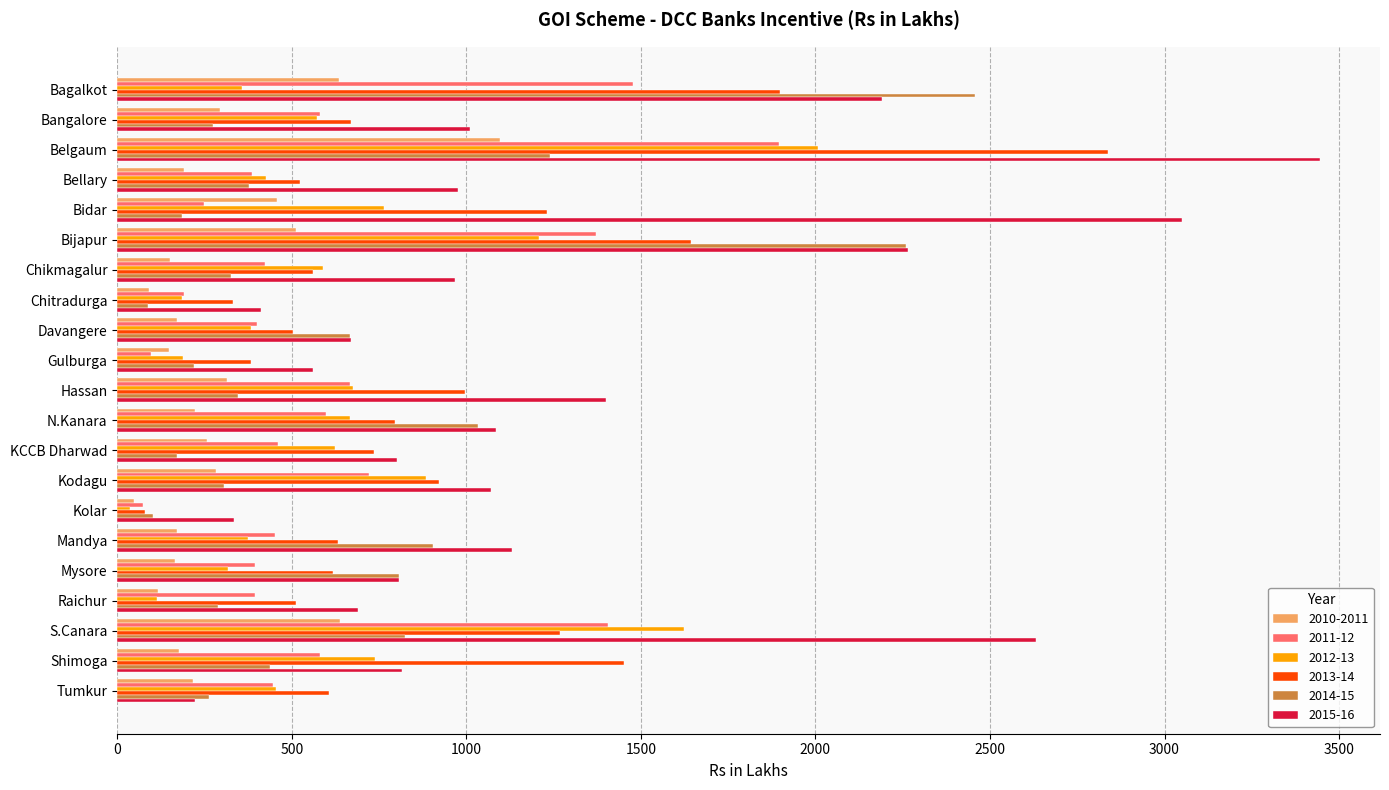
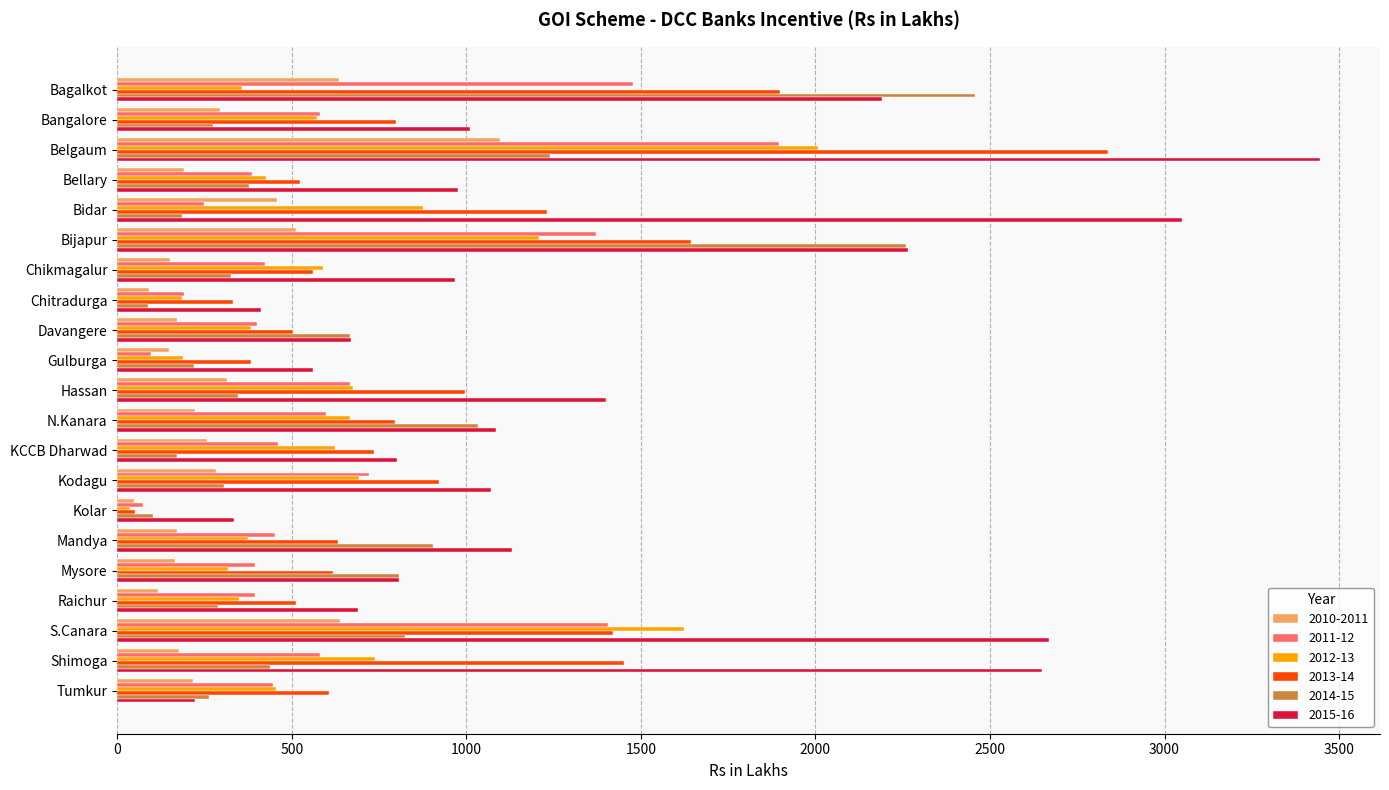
2013-14, Bangalore: 670 -> 800
2012-13, Bidar: 760 -> 880
2012-13, Kodagu: 880 -> 690
2013-14, Kolar: 80 -> 50
2012-13, Raichur: 110 -> 350
2013-14, S.Canara: 1270 -> 1420
2015-16, S.Canara: 2630 -> 2670
2015-16, Shimoga: 810 -> 2650
